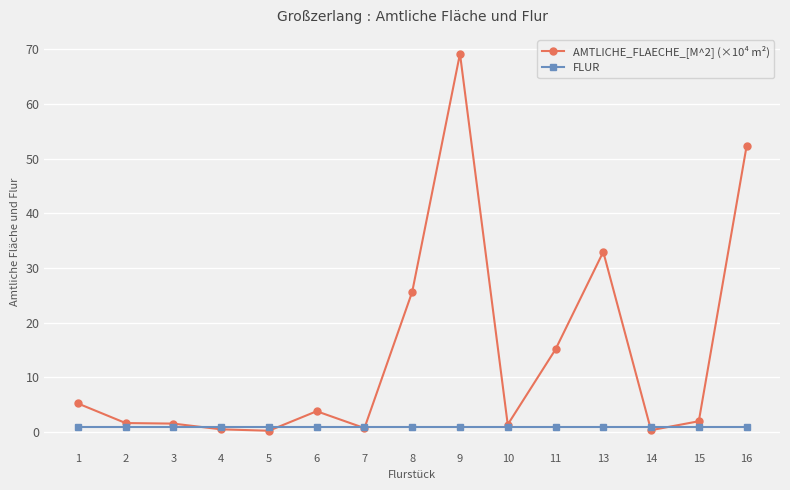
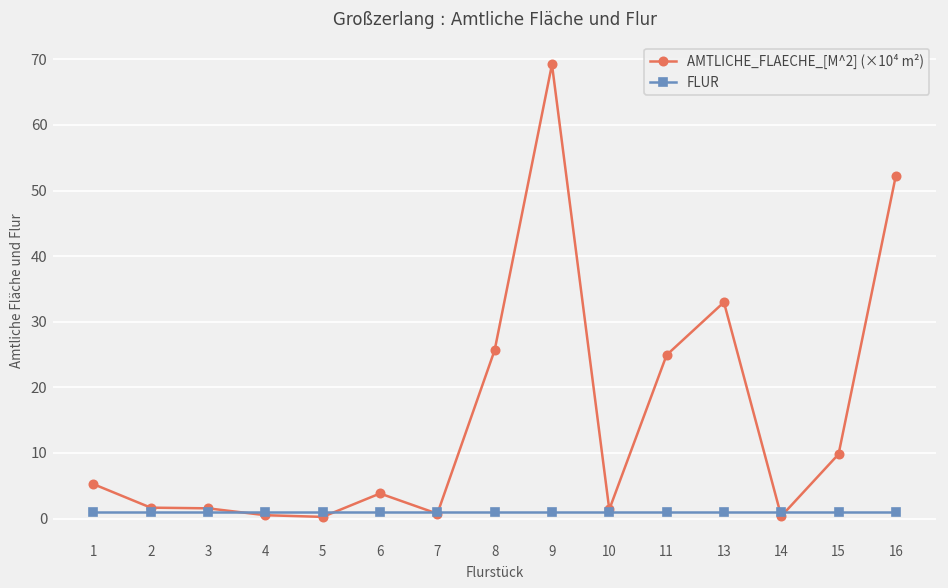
AMTLICHE_FLAECHE_[M^2] (×10⁴ m²), 11: 15 -> 25
AMTLICHE_FLAECHE_[M^2] (×10⁴ m²), 15: 2 -> 10
